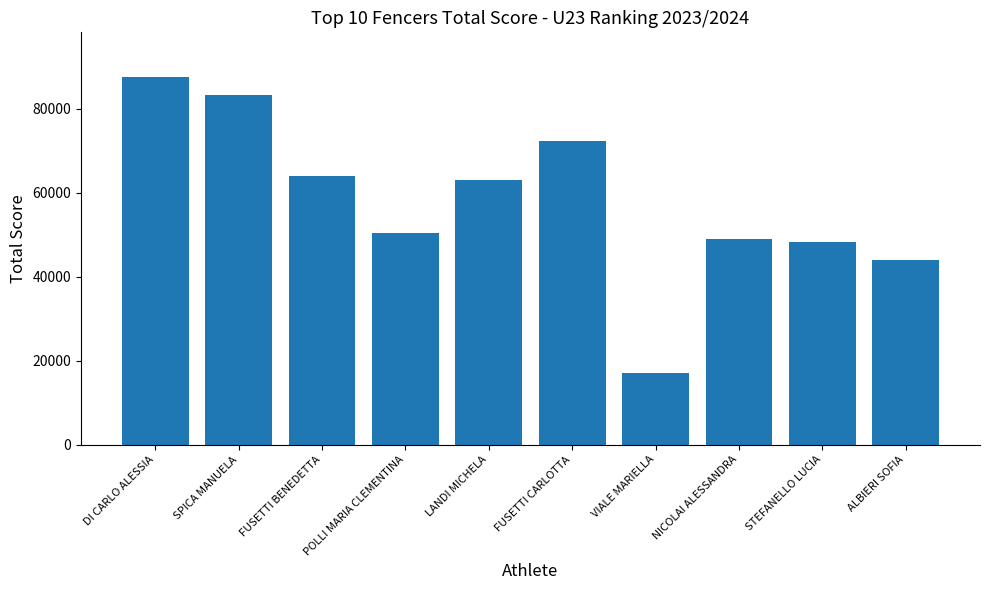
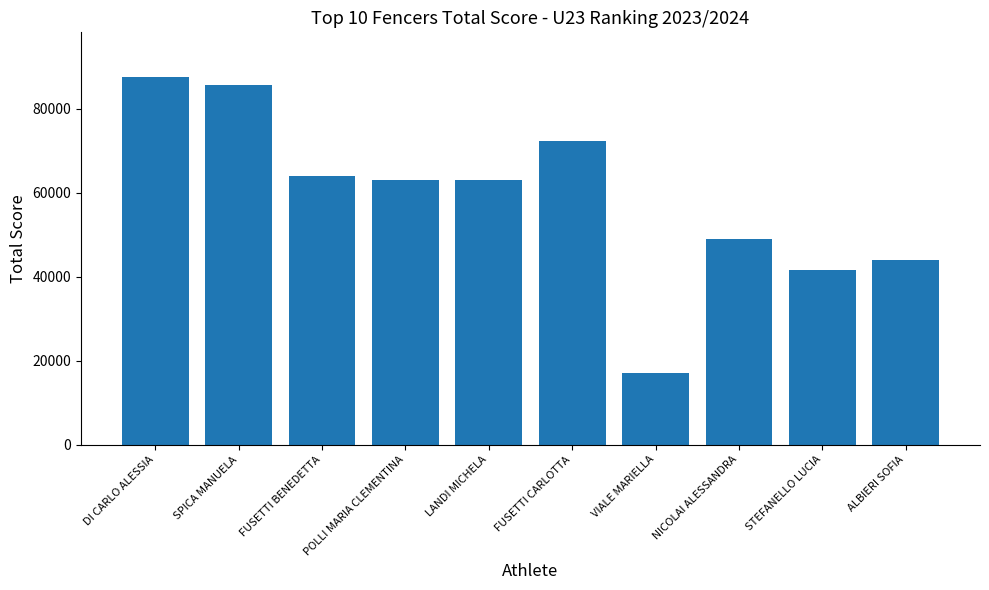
SPICA MANUELA: 83000 -> 86000
POLLI MARIA CLEMENTINA: 50000 -> 63000
STEFANELLO LUCIA: 48000 -> 42000
